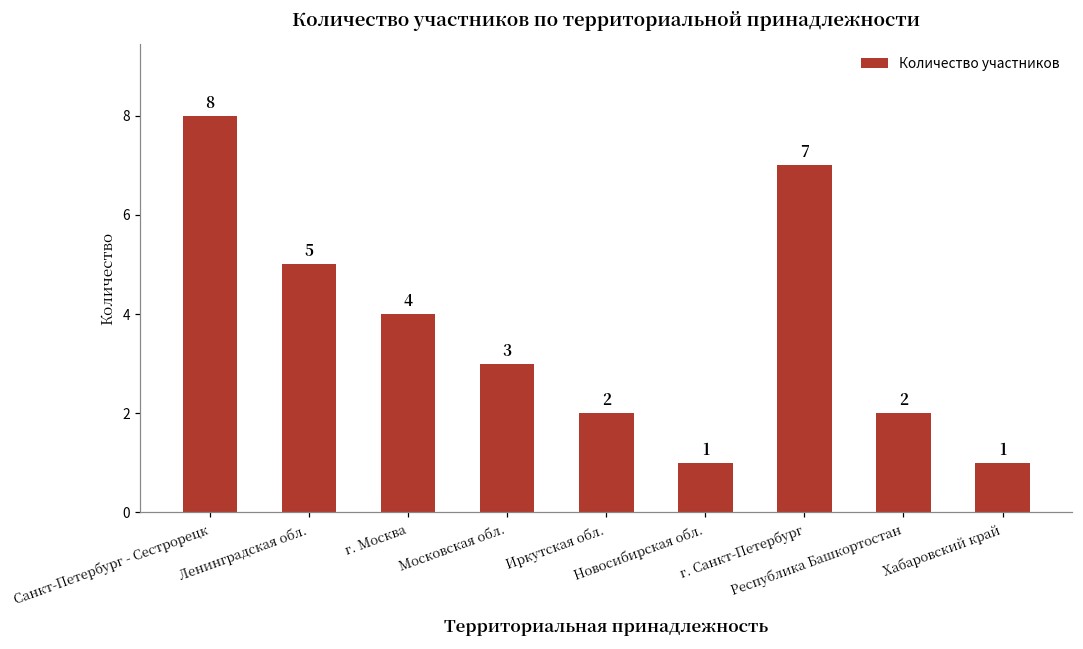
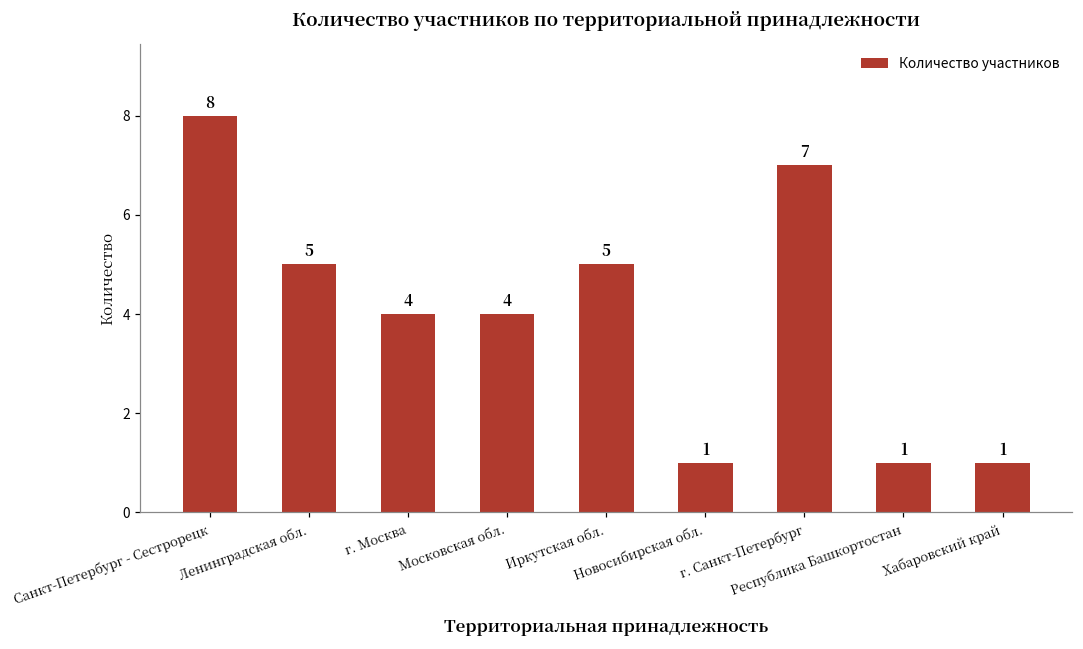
Московская обл.: 3 -> 4
Иркутская обл.: 2 -> 5
Республика Башкортостан: 2 -> 1
